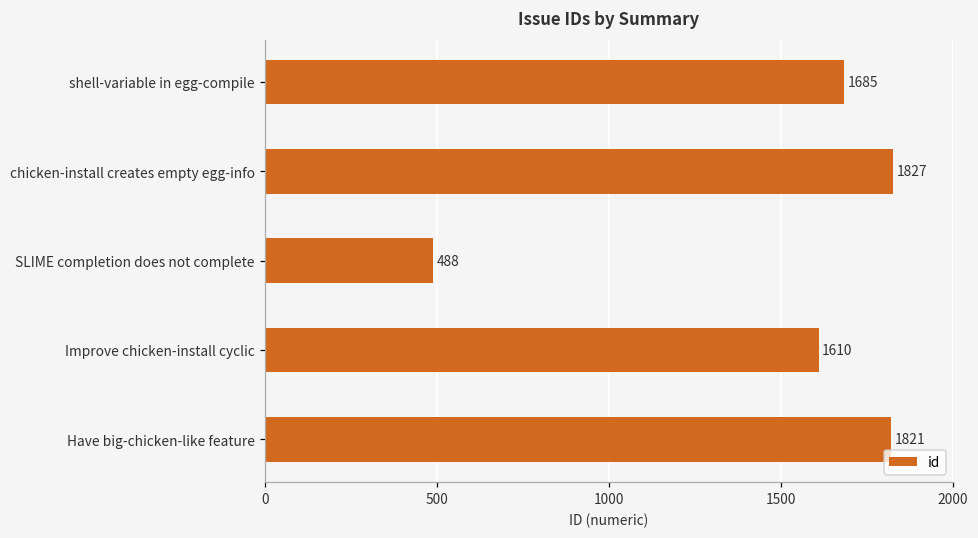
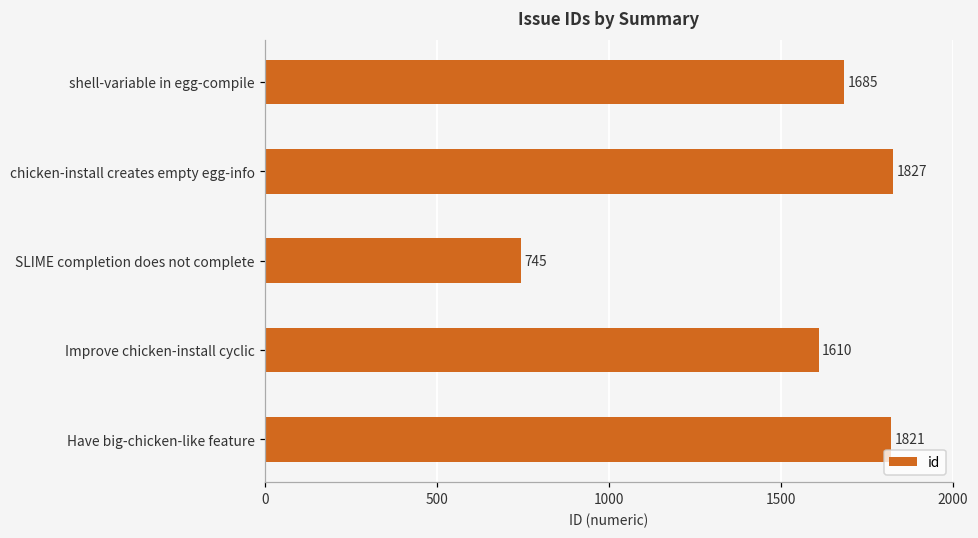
SLIME completion does not complete: 488 -> 745
